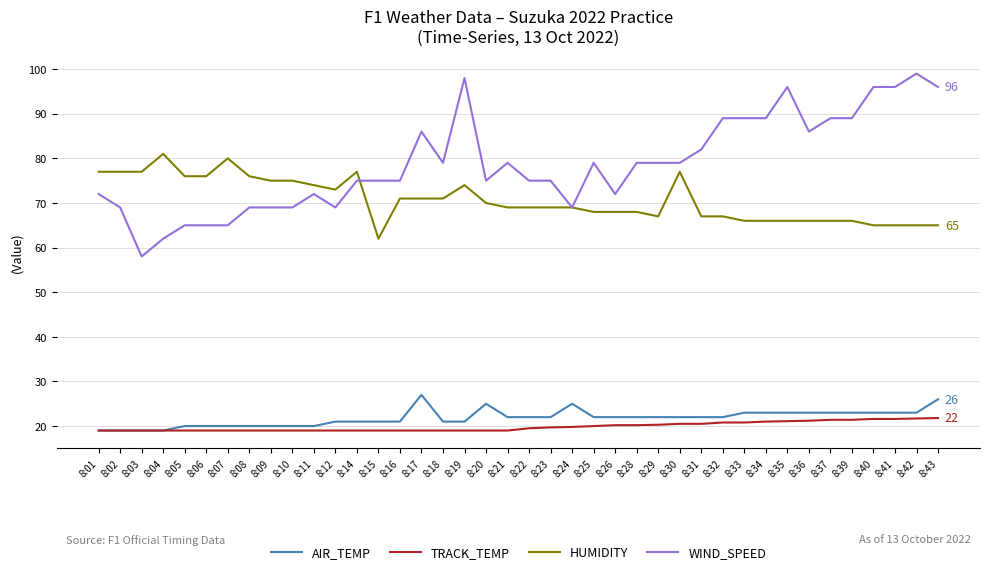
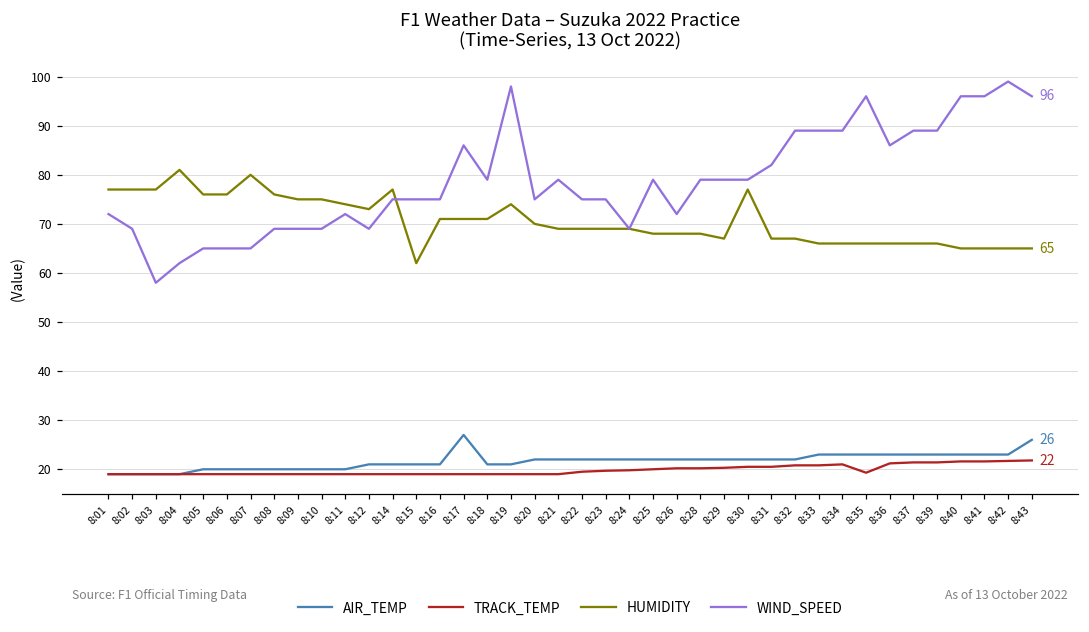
AIR_TEMP, 8:20: 25 -> 22
AIR_TEMP, 8:24: 25 -> 22
TRACK_TEMP, 8:35: 21 -> 19
